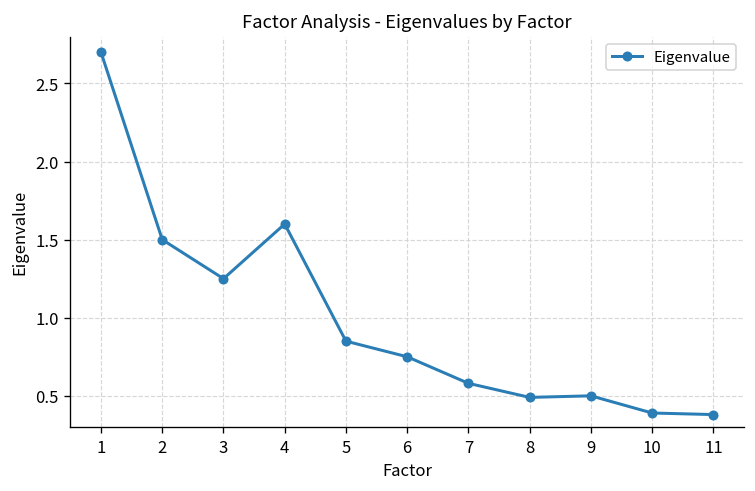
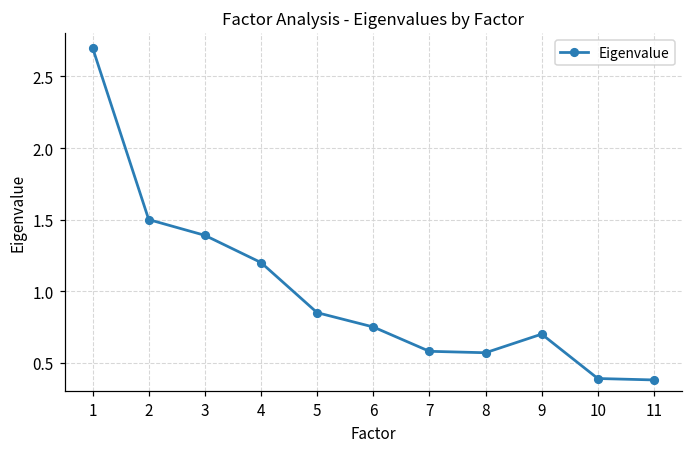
3: 1.25 -> 1.39
4: 1.6 -> 1.2
8: 0.49 -> 0.57
9: 0.5 -> 0.7
